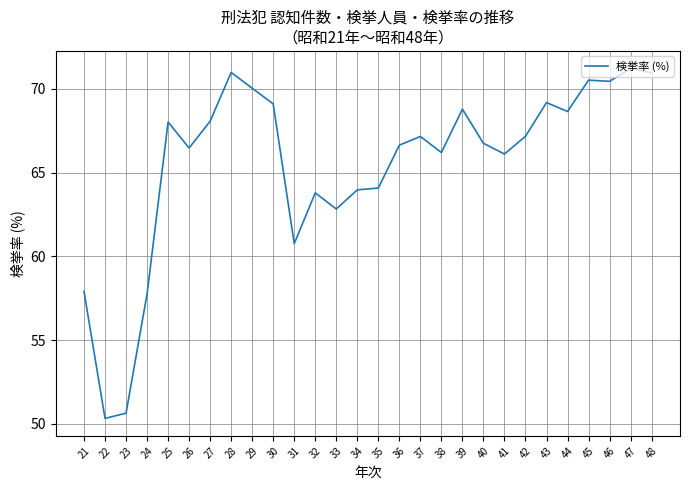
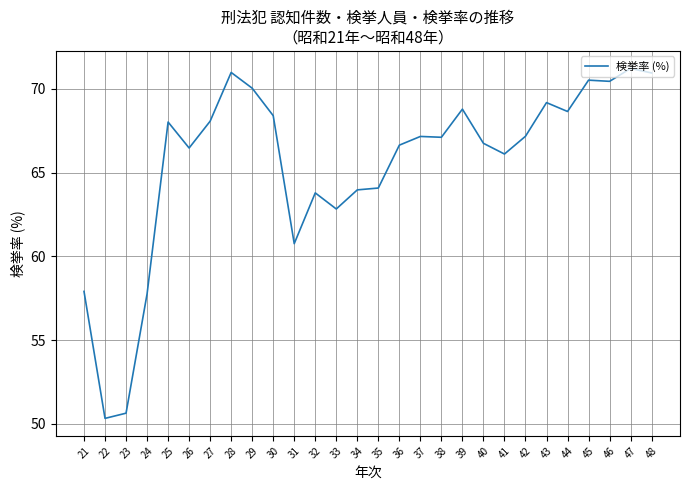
30: 69.1 -> 68.4
38: 66.2 -> 67.1
